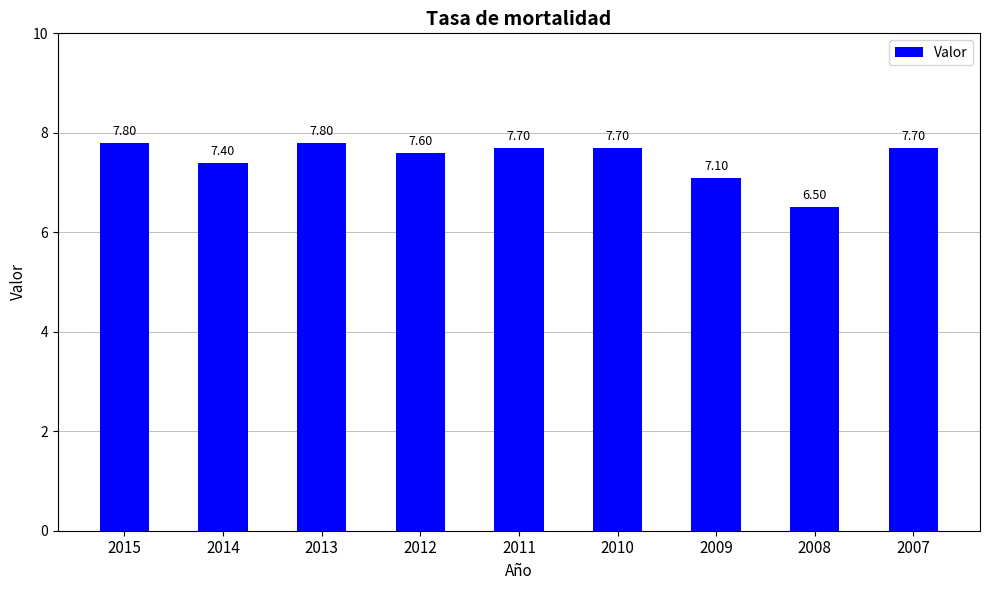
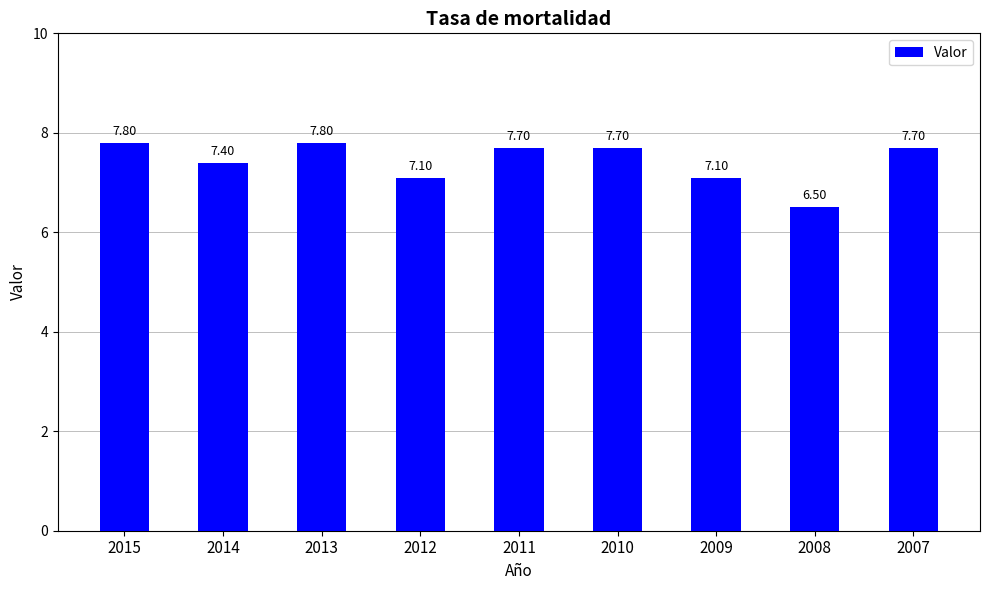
2012: 7.60 -> 7.10
